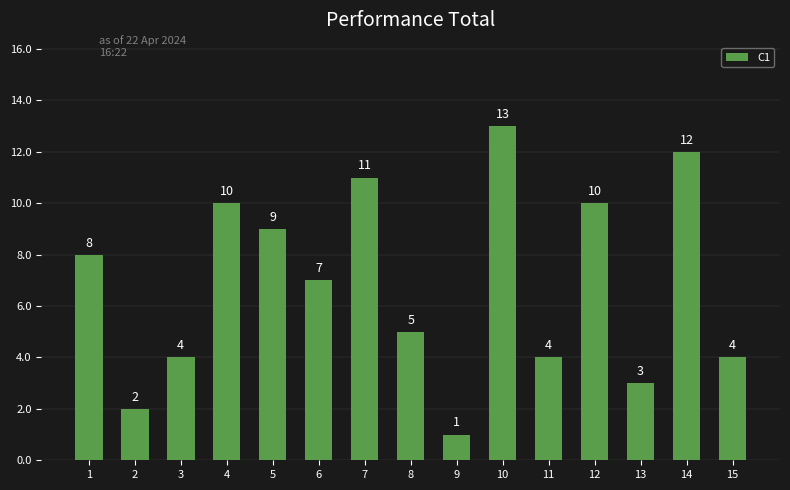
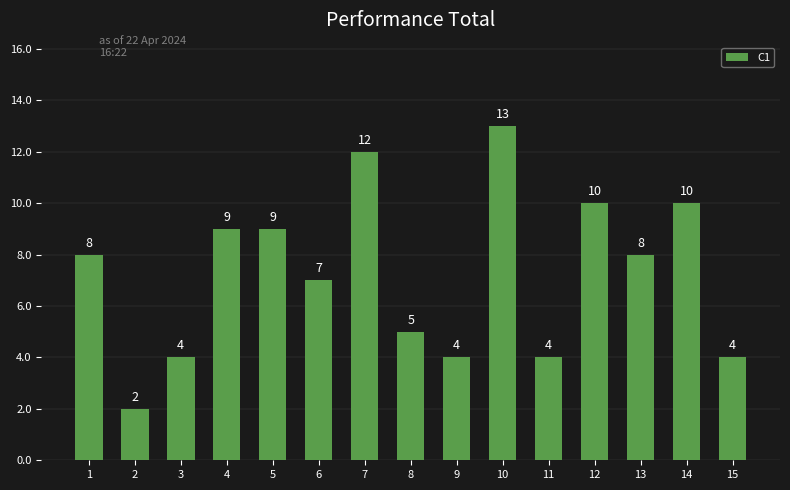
4: 10 -> 9
7: 11 -> 12
9: 1 -> 4
13: 3 -> 8
14: 12 -> 10
